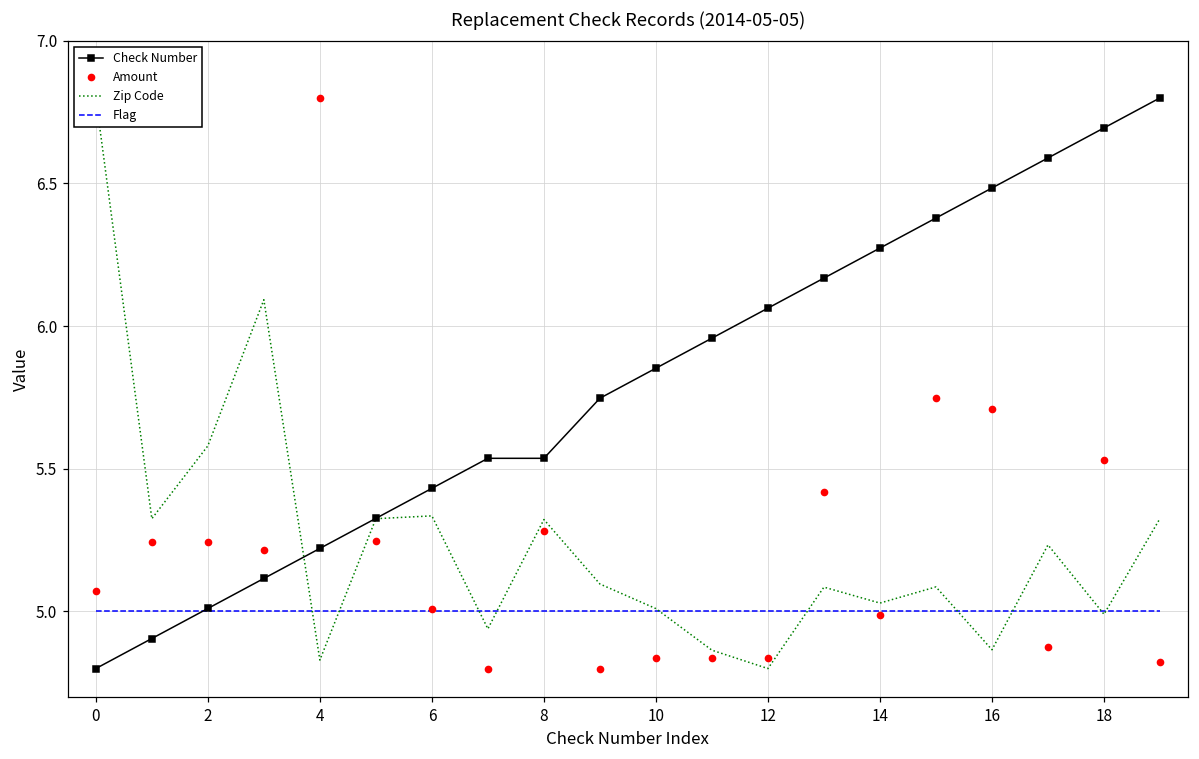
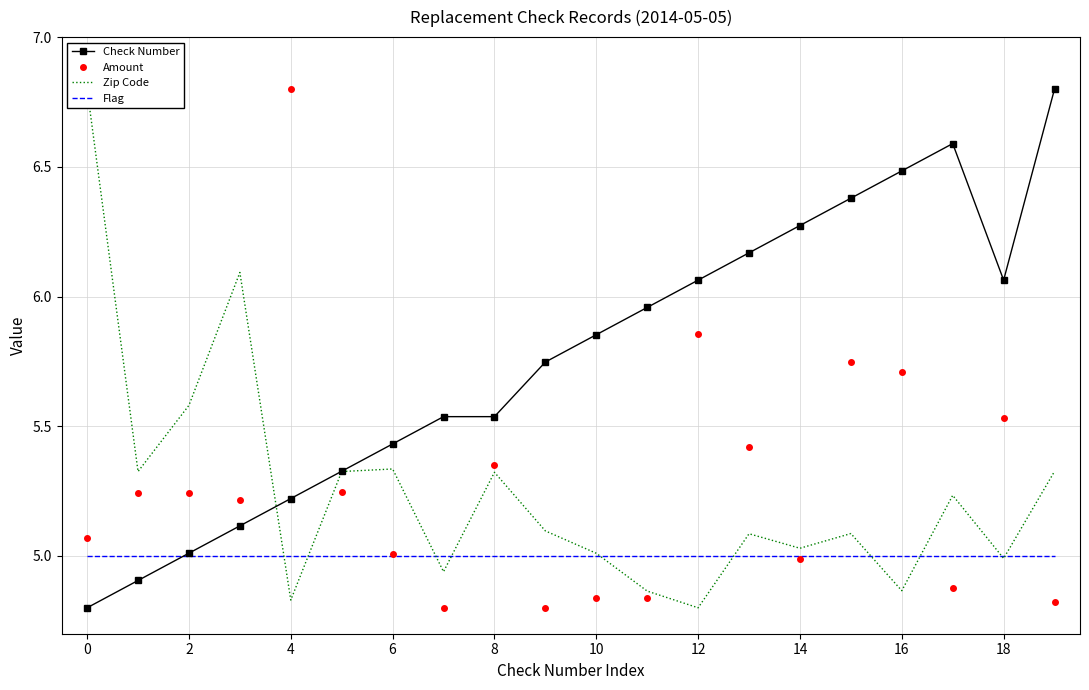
Amount, 8: 5.28 -> 5.35
Amount, 12: 4.84 -> 5.85
Check Number, 18: 6.69 -> 6.06
